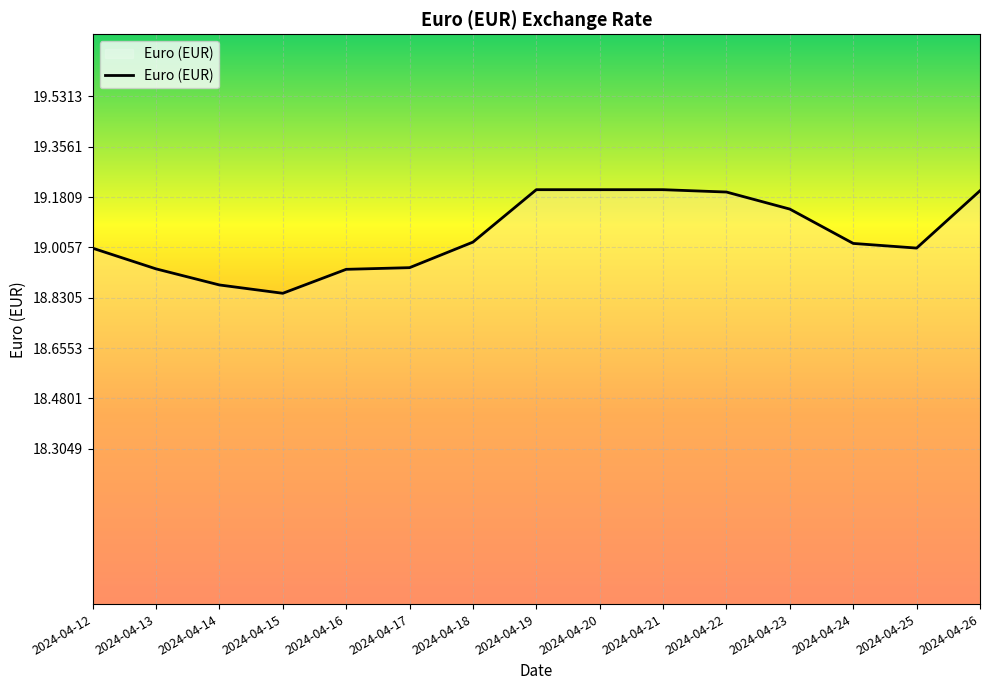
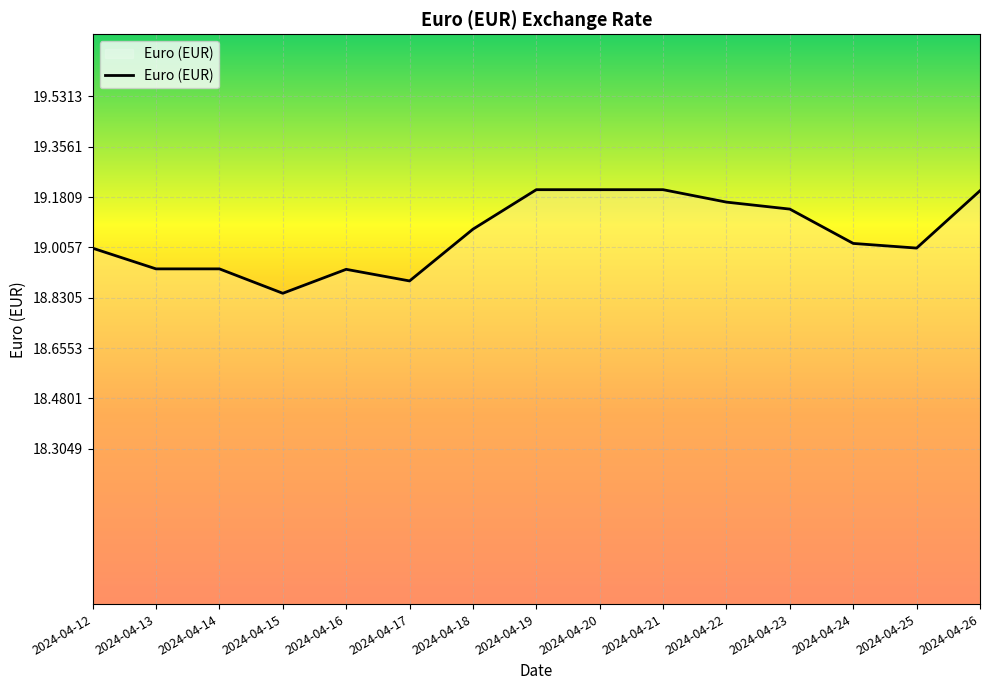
2024-04-14: 18.88 -> 18.93
2024-04-17: 18.94 -> 18.89
2024-04-18: 19.02 -> 19.07
2024-04-22: 19.20 -> 19.16
